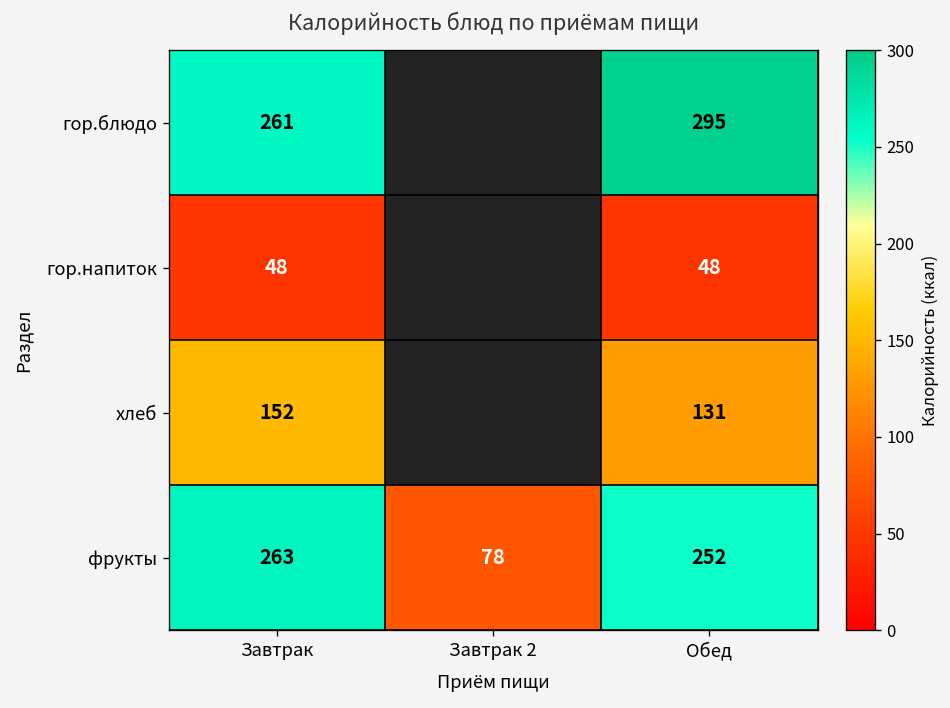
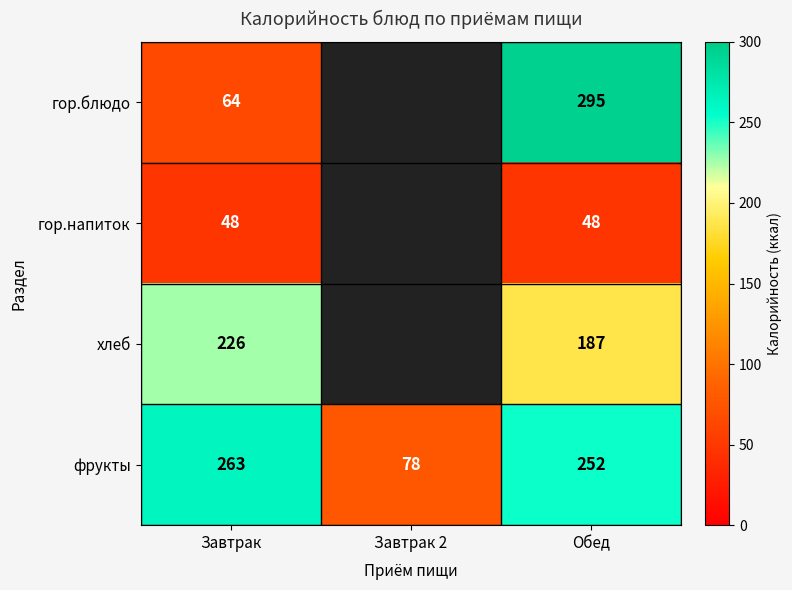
гор.блюдо, Завтрак: 261 -> 64
хлеб, Завтрак: 152 -> 226
хлеб, Обед: 131 -> 187
